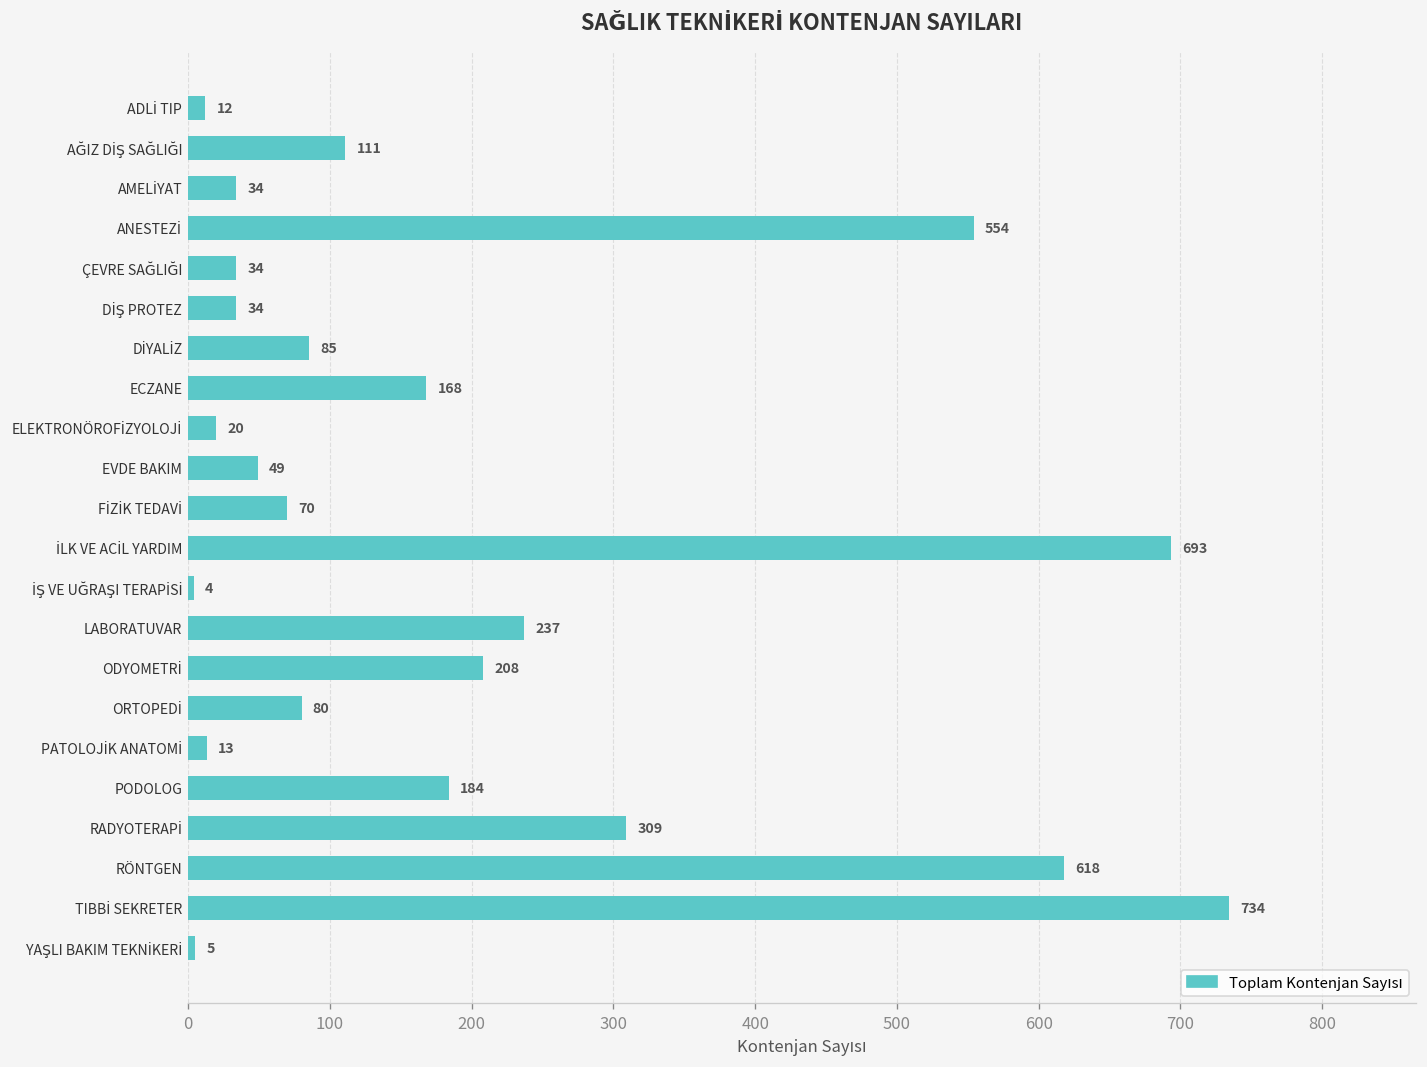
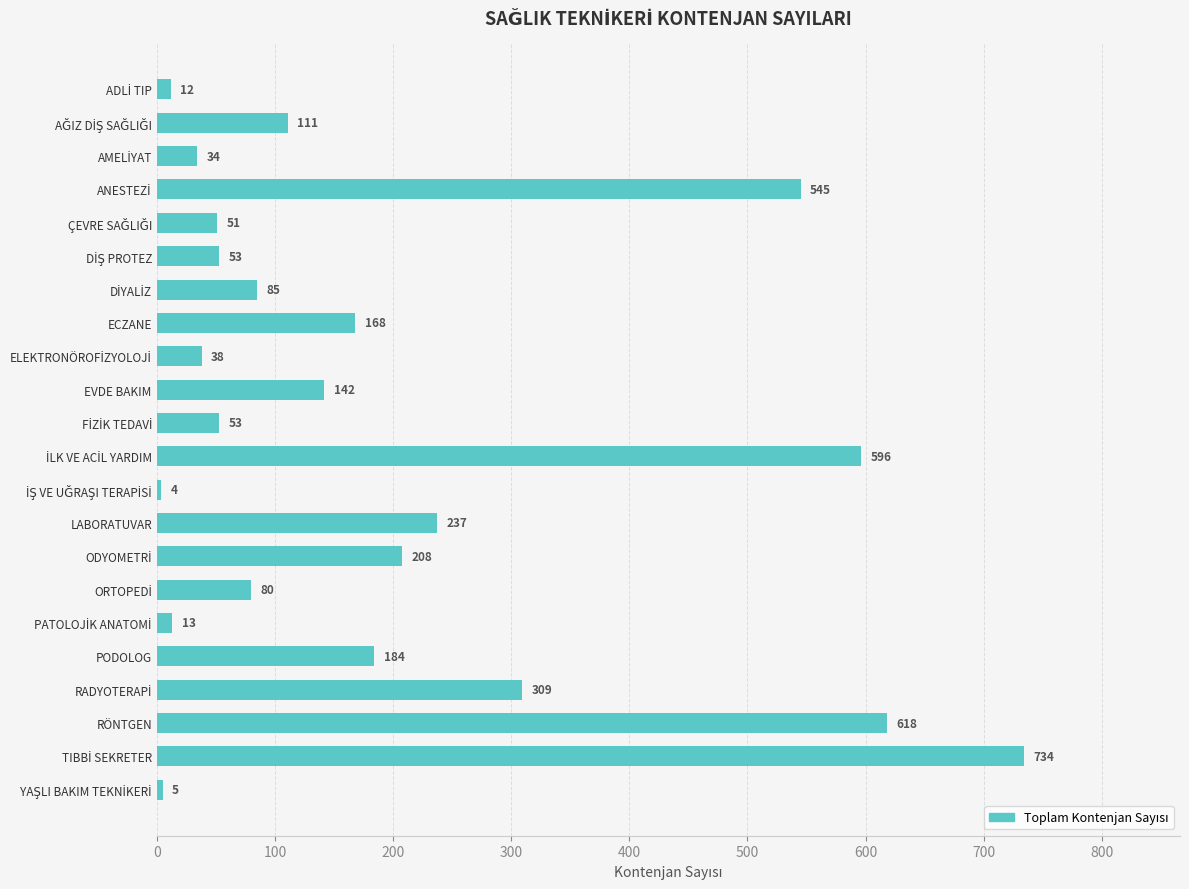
ANESTEZİ: 554 -> 545
ÇEVRE SAĞLIĞI: 34 -> 51
DİŞ PROTEZ: 34 -> 53
ELEKTRONÖROFİZYOLOJİ: 20 -> 38
EVDE BAKIM: 49 -> 142
FİZİK TEDAVİ: 70 -> 53
İLK VE ACİL YARDIM: 693 -> 596
